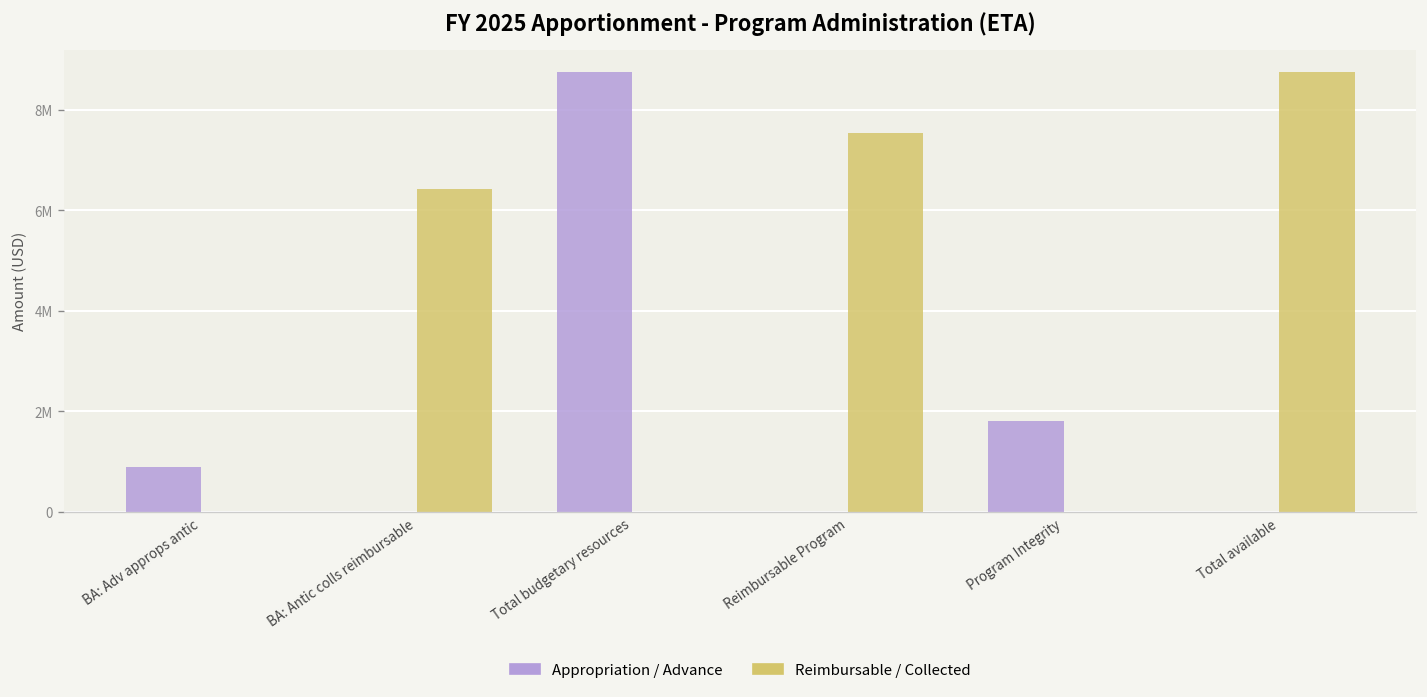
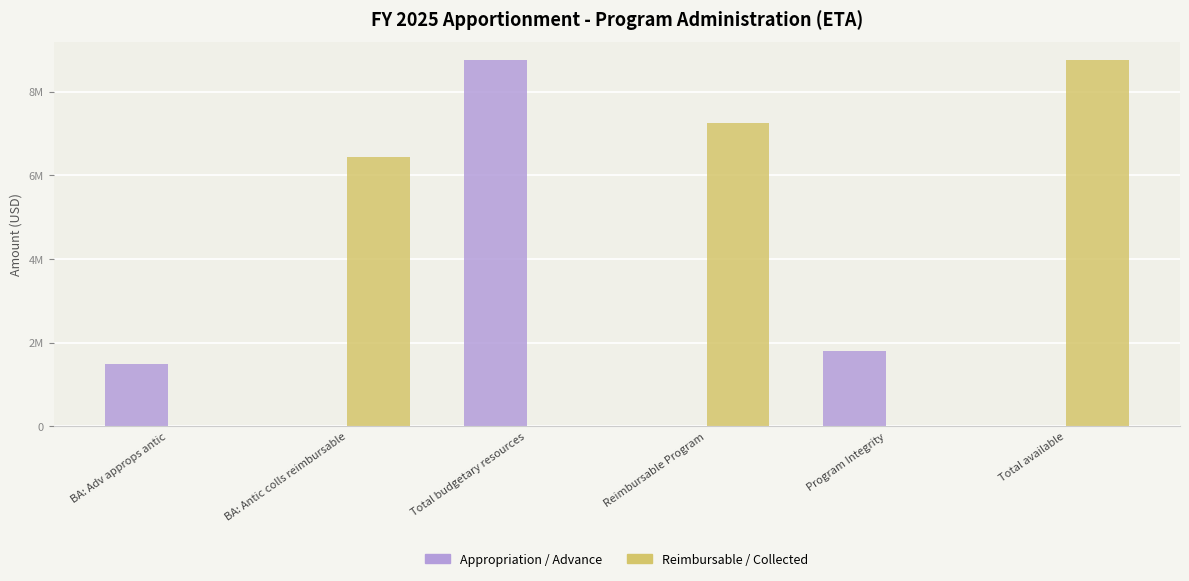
Appropriation / Advance, BA: Adv approps antic: 900000 -> 1500000
Reimbursable / Collected, Reimbursable Program: 7500000 -> 7300000
